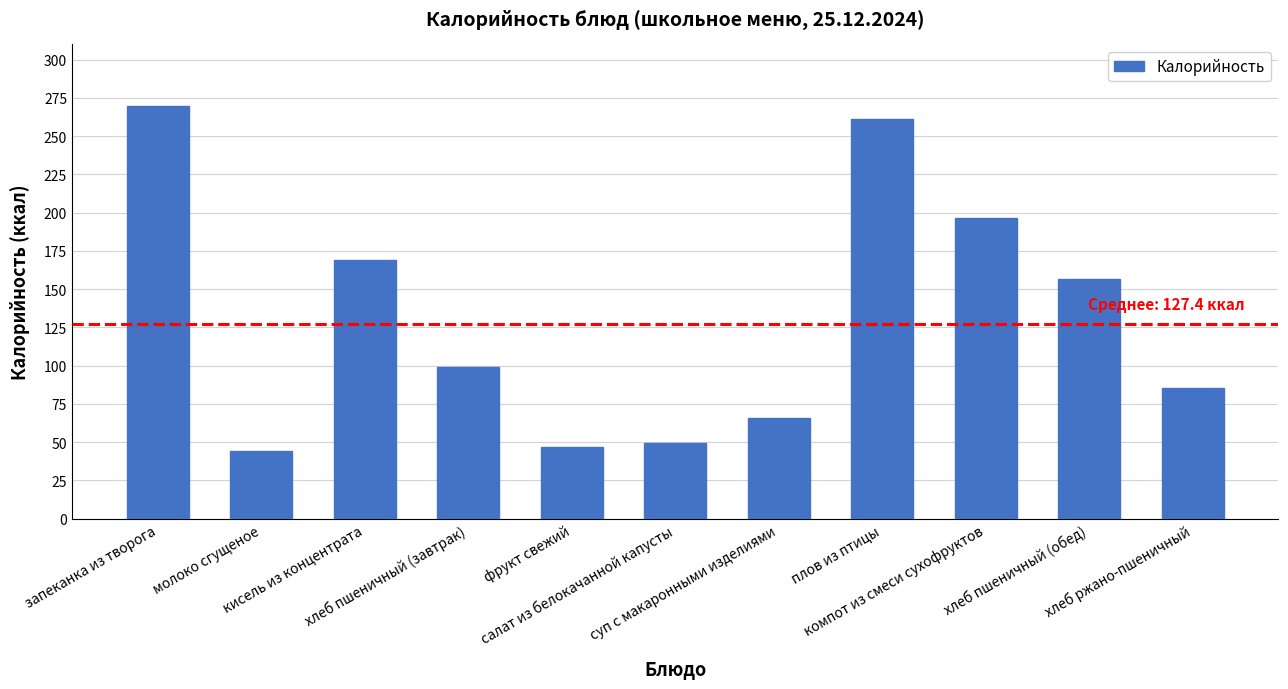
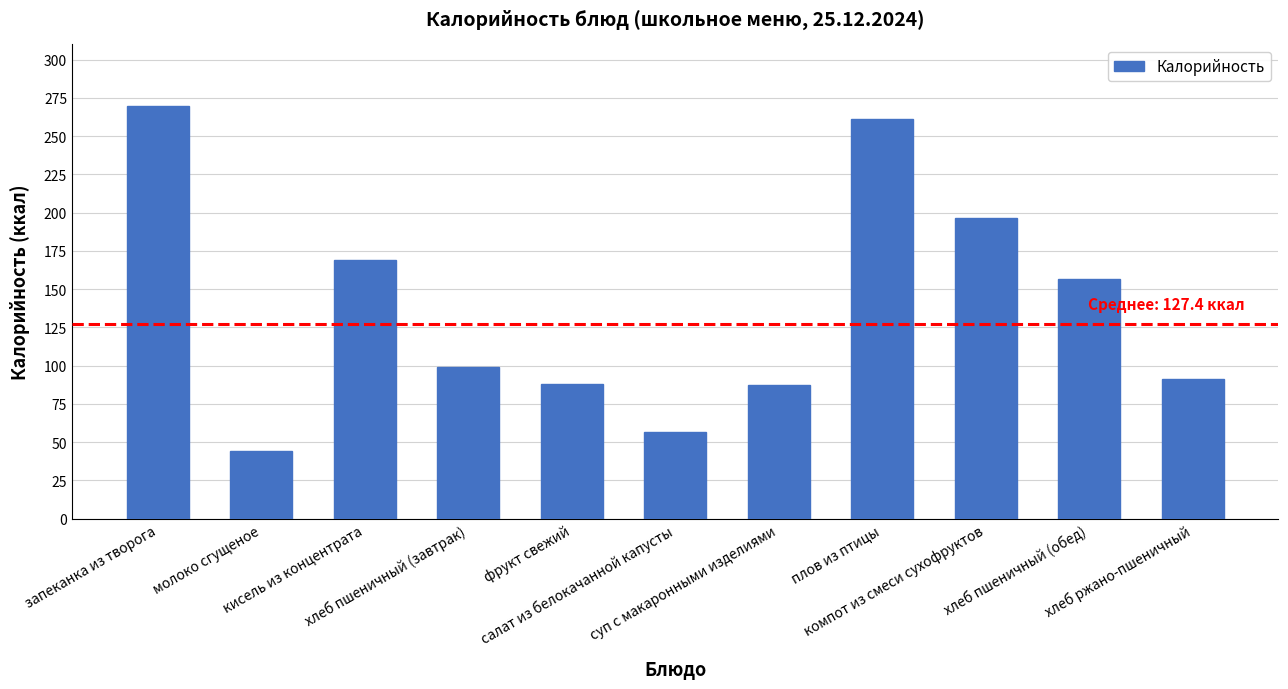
фрукт свежий: 47 -> 88
салат из белокачанной капусты: 49 -> 56
суп с макаронными изделиями: 66 -> 87
хлеб ржано-пшеничный: 85 -> 92
